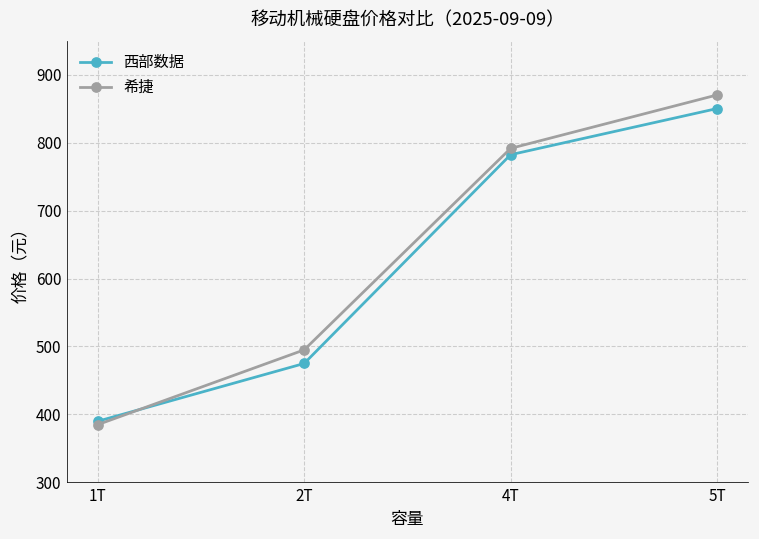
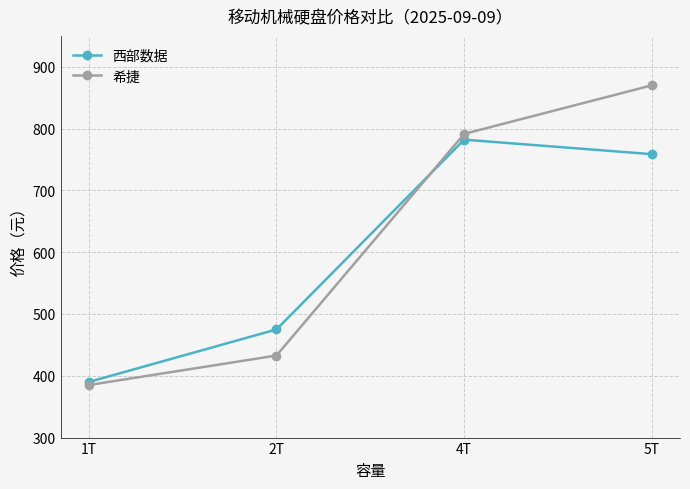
希捷, 2T: 500 -> 430
西部数据, 5T: 850 -> 760
